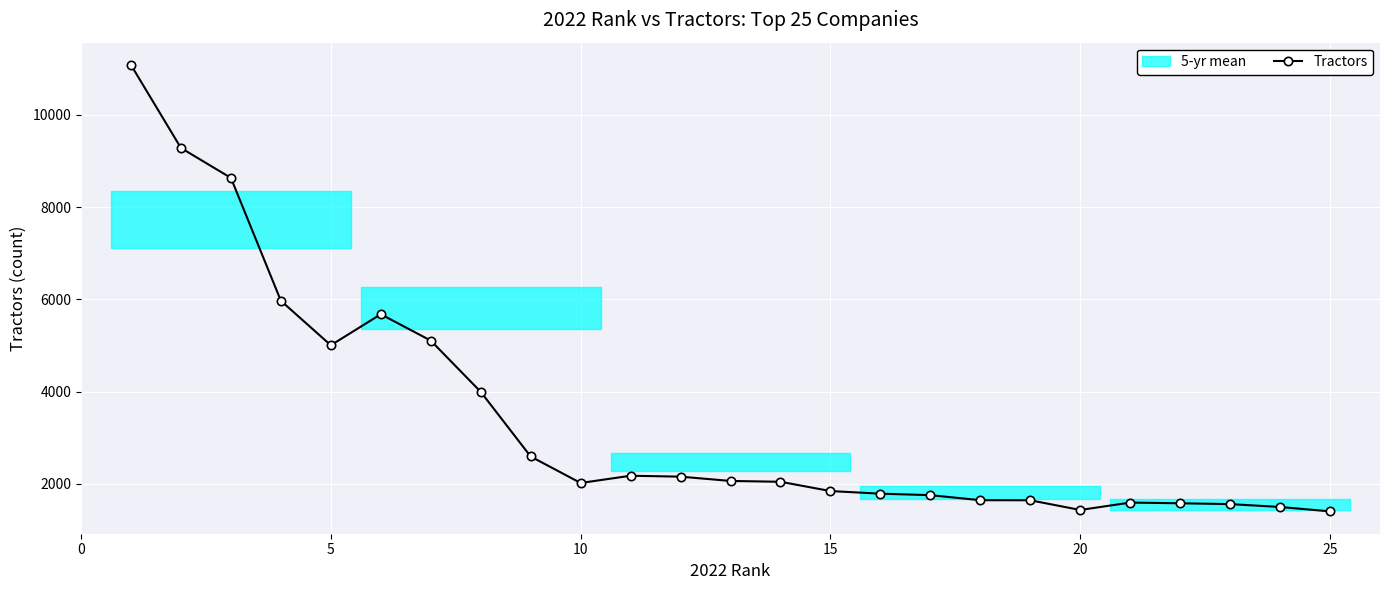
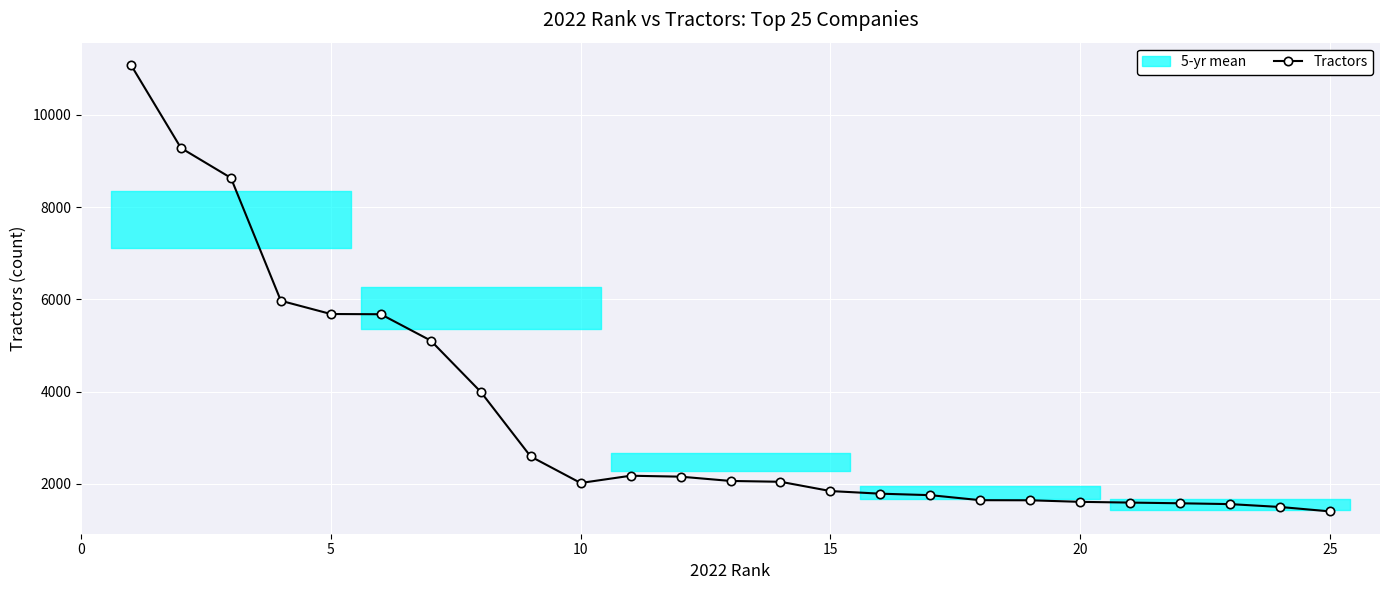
Tractors, 5: 5000 -> 5700
Tractors, 20: 1400 -> 1600
